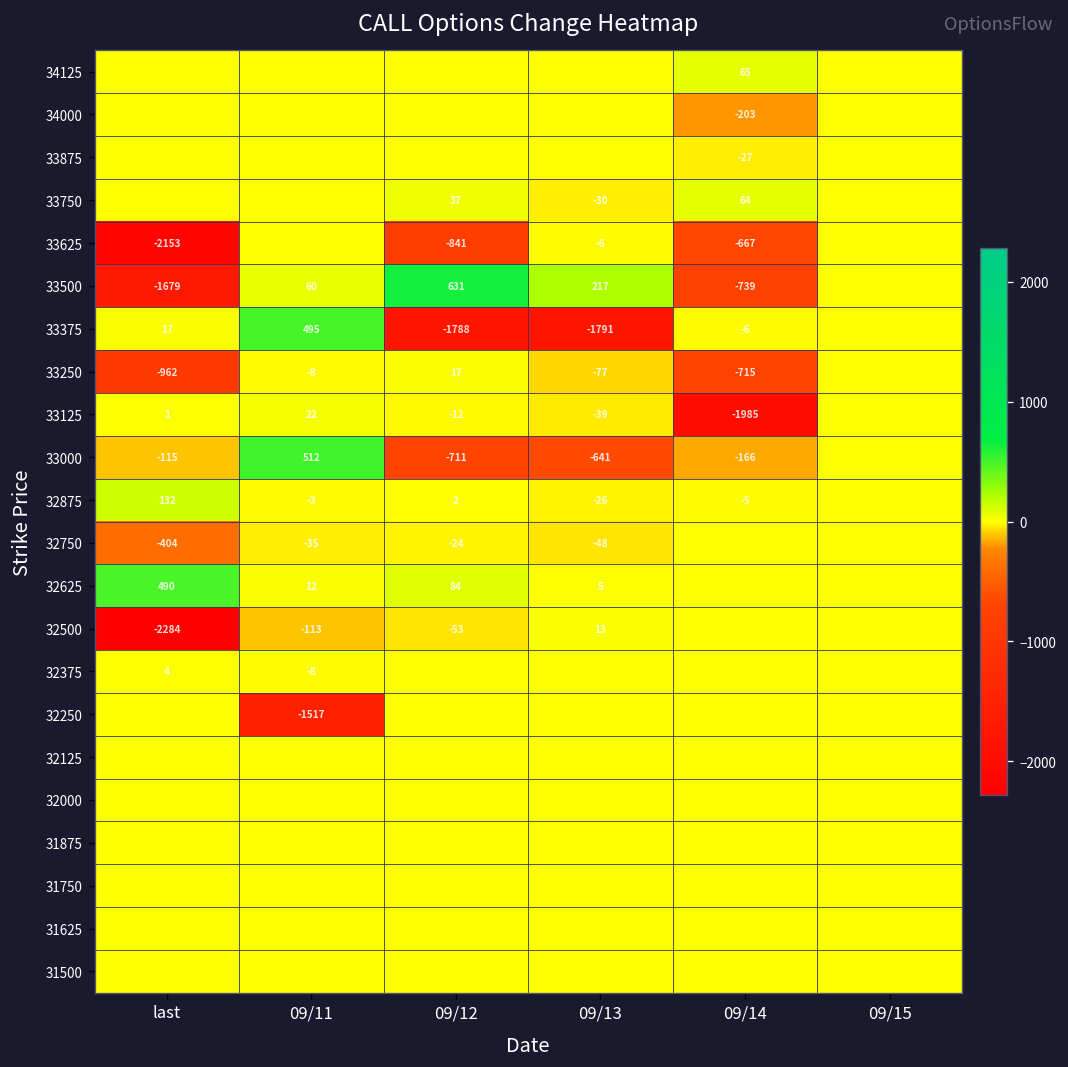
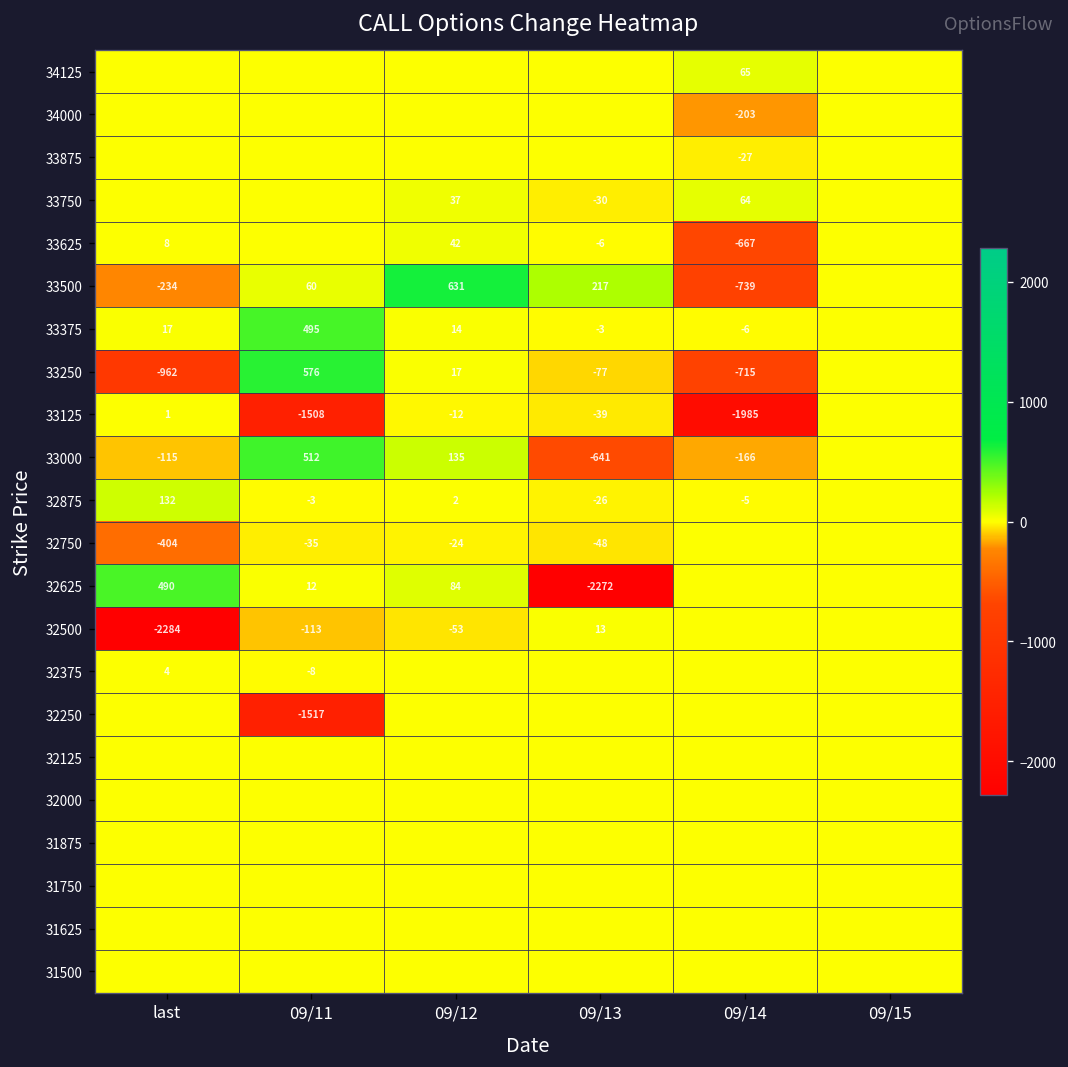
33625, last: -2153 -> 8
33625, 09/12: -841 -> 42
33500, last: -1679 -> -234
33375, 09/12: -1788 -> 14
33375, 09/13: -1791 -> -3
33250, 09/11: -8 -> 576
33125, 09/11: 22 -> -1508
33000, 09/12: -711 -> 135
32625, 09/13: 5 -> -2272
